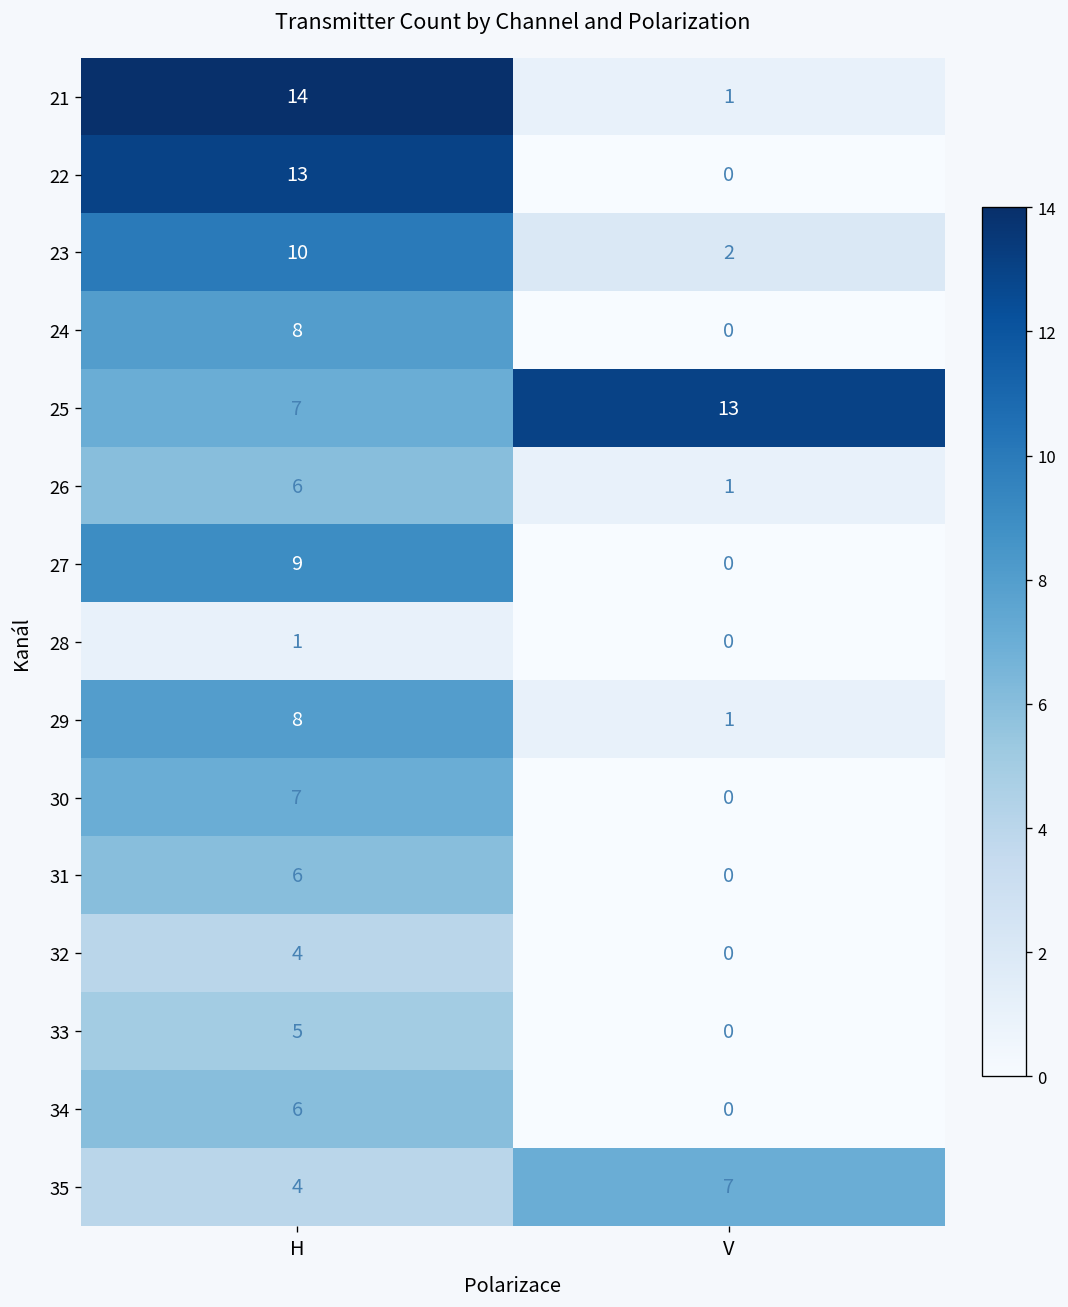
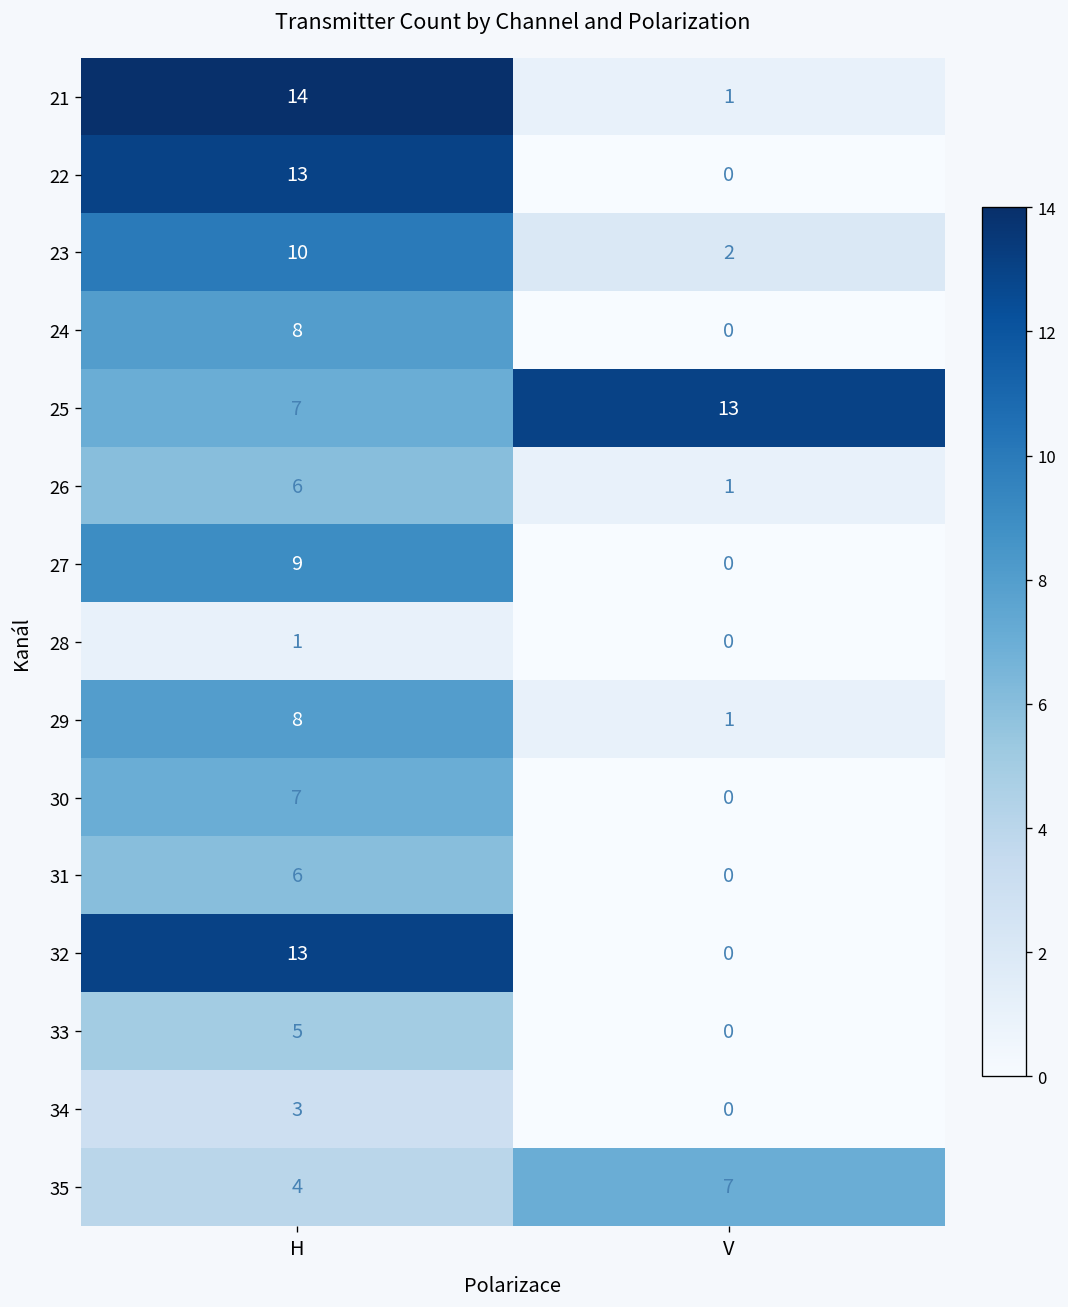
32, H: 4 -> 13
34, H: 6 -> 3
